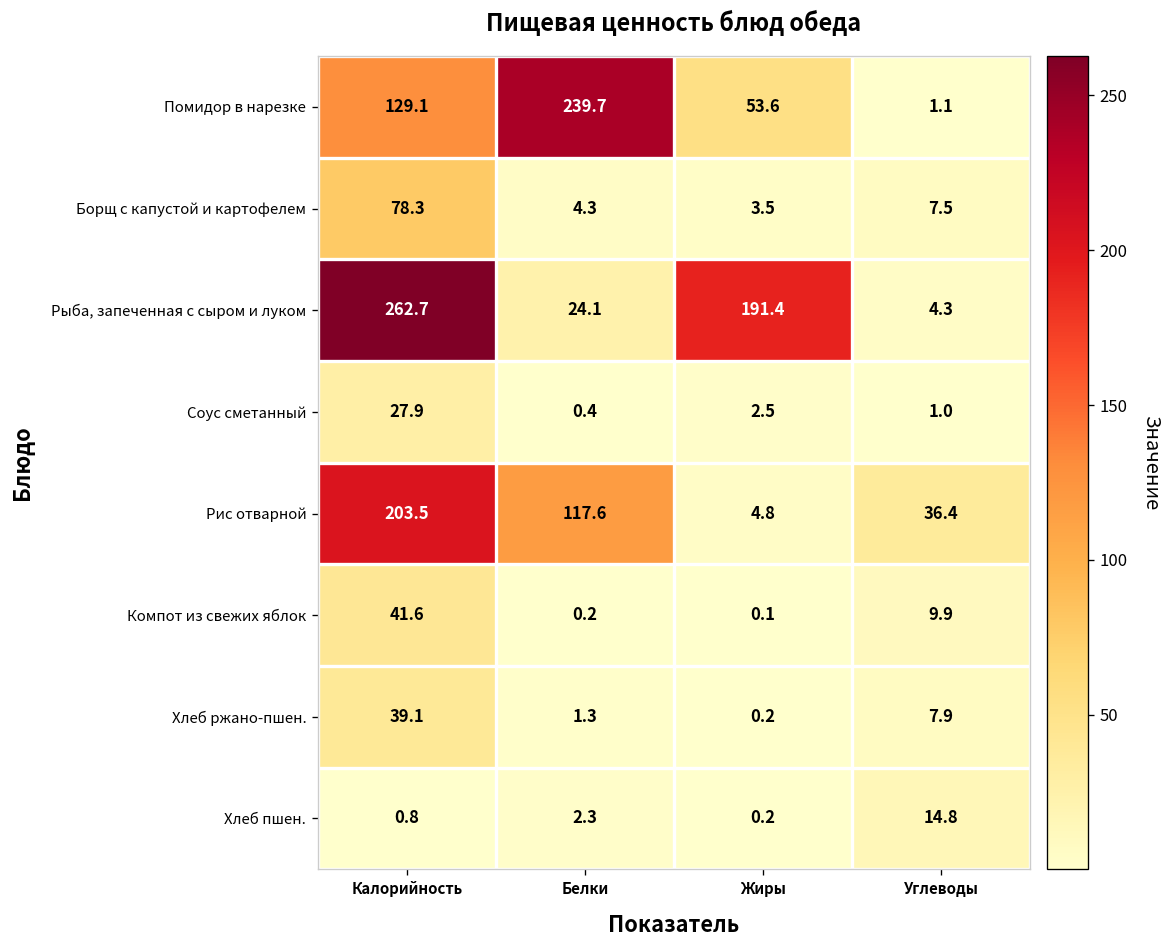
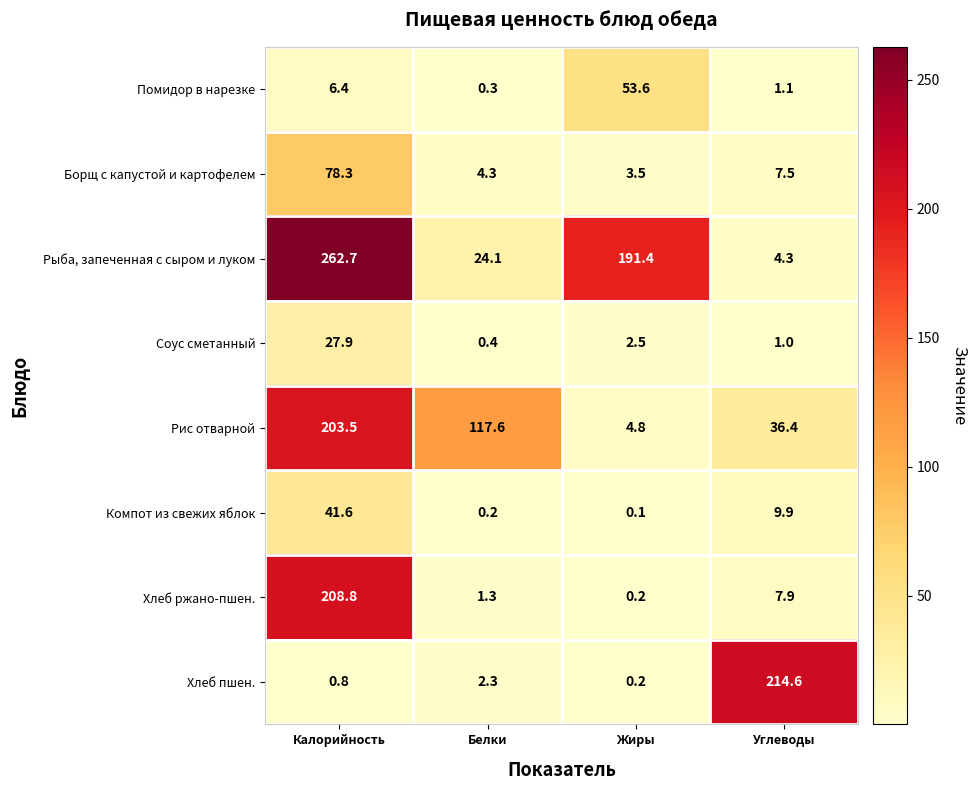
Помидор в нарезке, Калорийность: 129.1 -> 6.4
Помидор в нарезке, Белки: 239.7 -> 0.3
Хлеб ржано-пшен., Калорийность: 39.1 -> 208.8
Хлеб пшен., Углеводы: 14.8 -> 214.6
